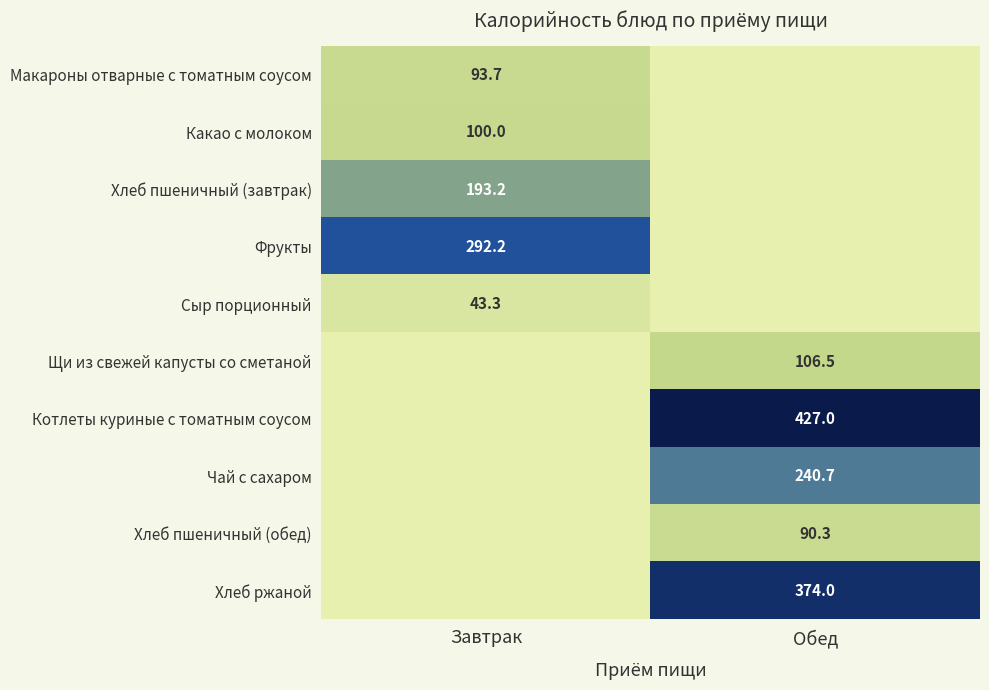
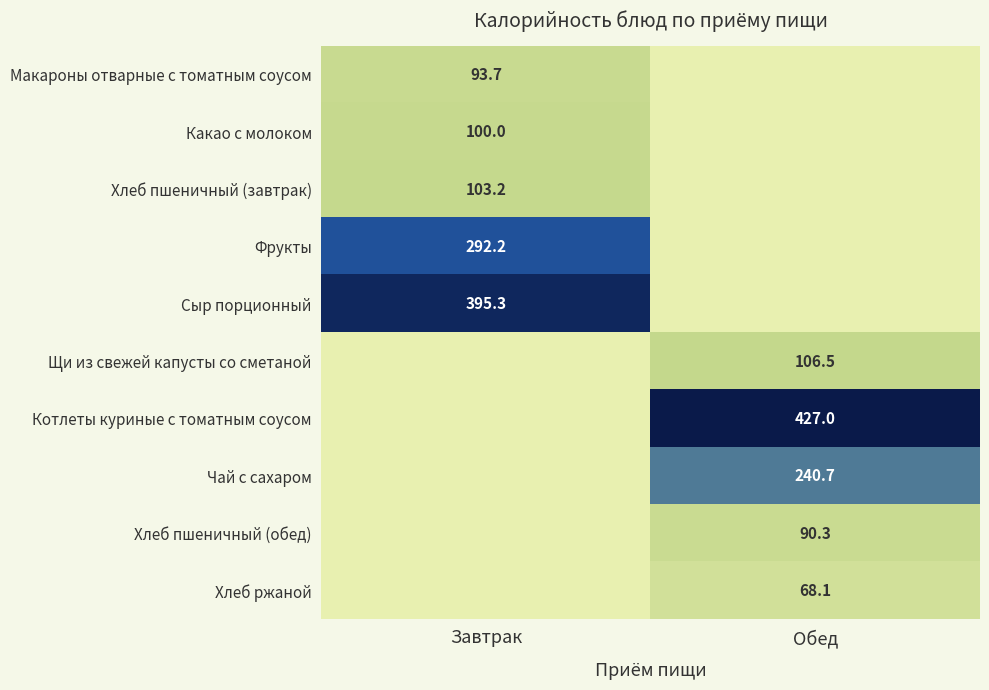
Хлеб пшеничный (завтрак), Завтрак: 193.2 -> 103.2
Сыр порционный, Завтрак: 43.3 -> 395.3
Хлеб ржаной, Обед: 374.0 -> 68.1
